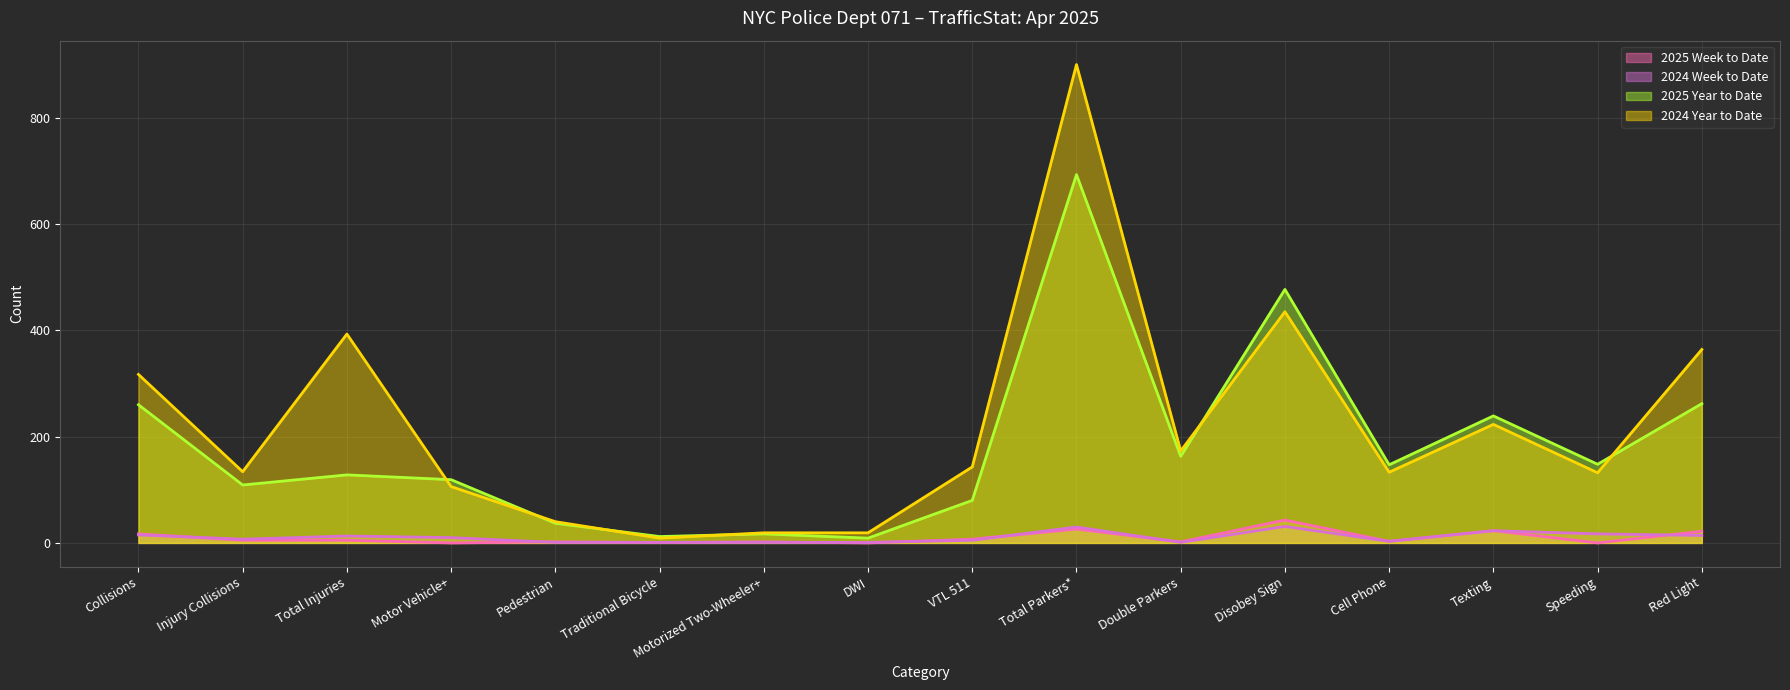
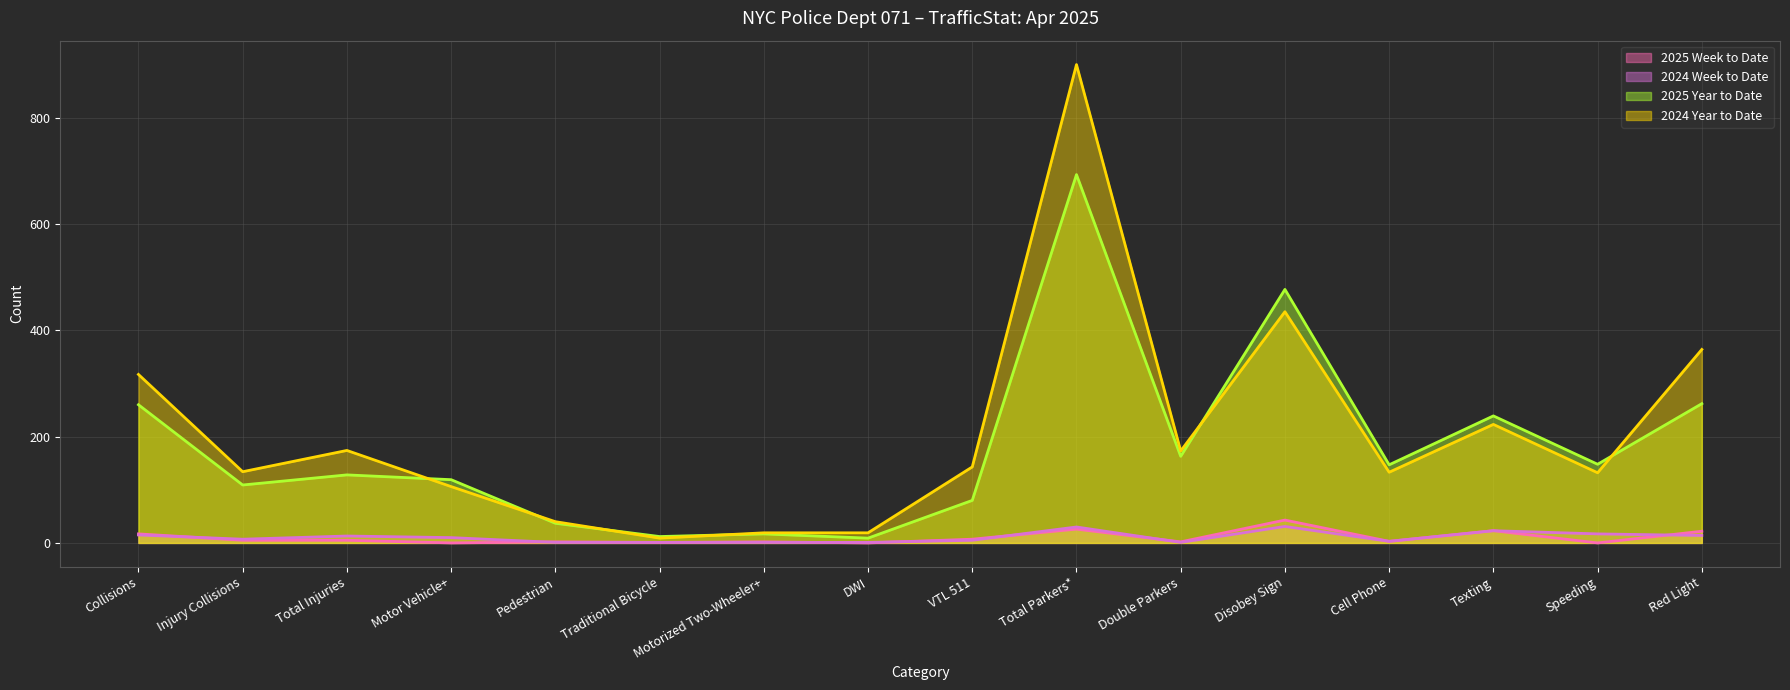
2024 Year to Date, Total Injuries: 390 -> 170
